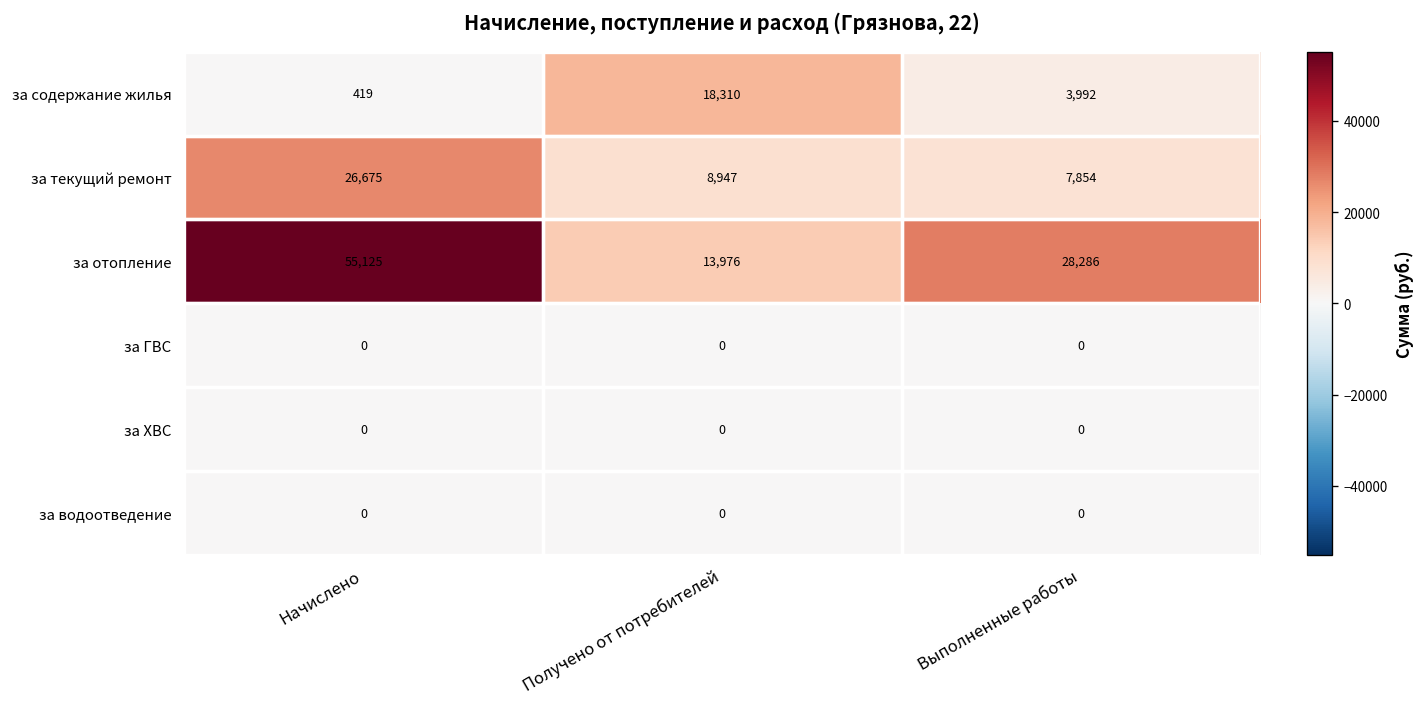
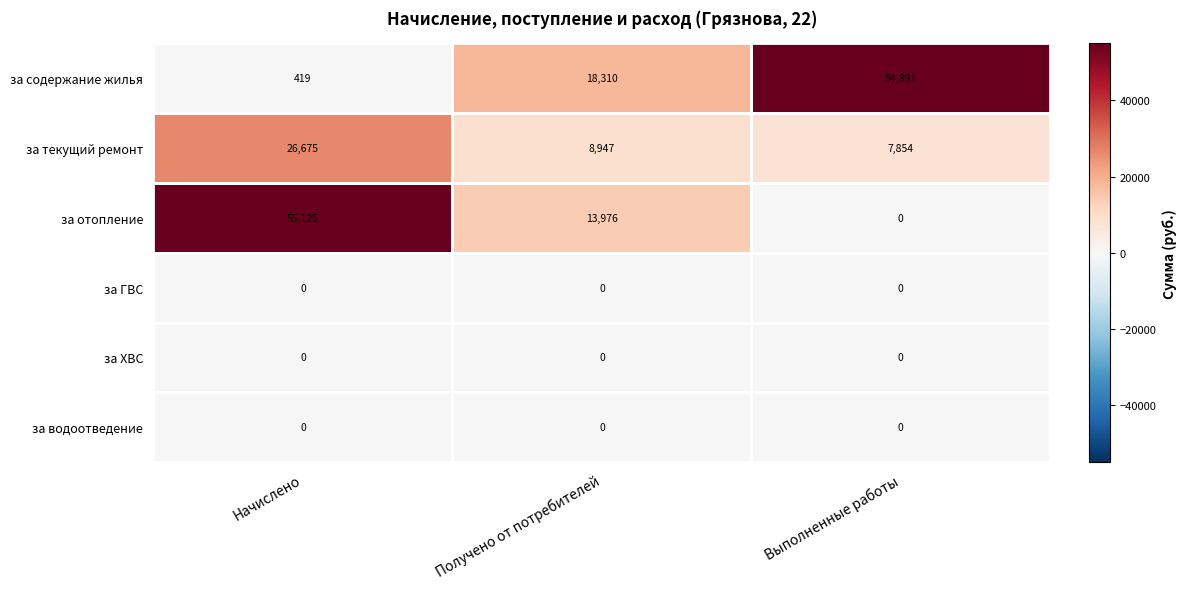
за содержание жилья, Выполненные работы: 3,992 -> 54,891
за отопление, Выполненные работы: 28,286 -> 0
